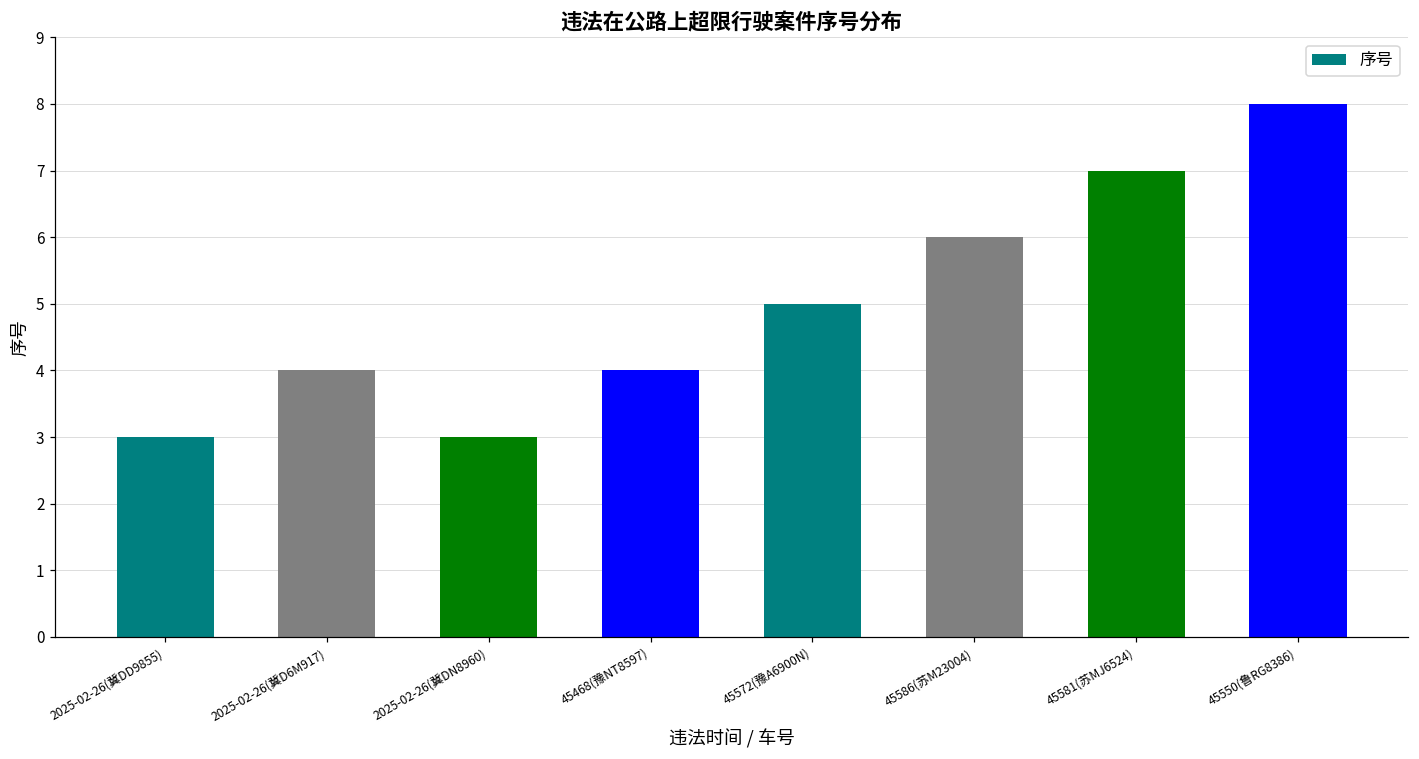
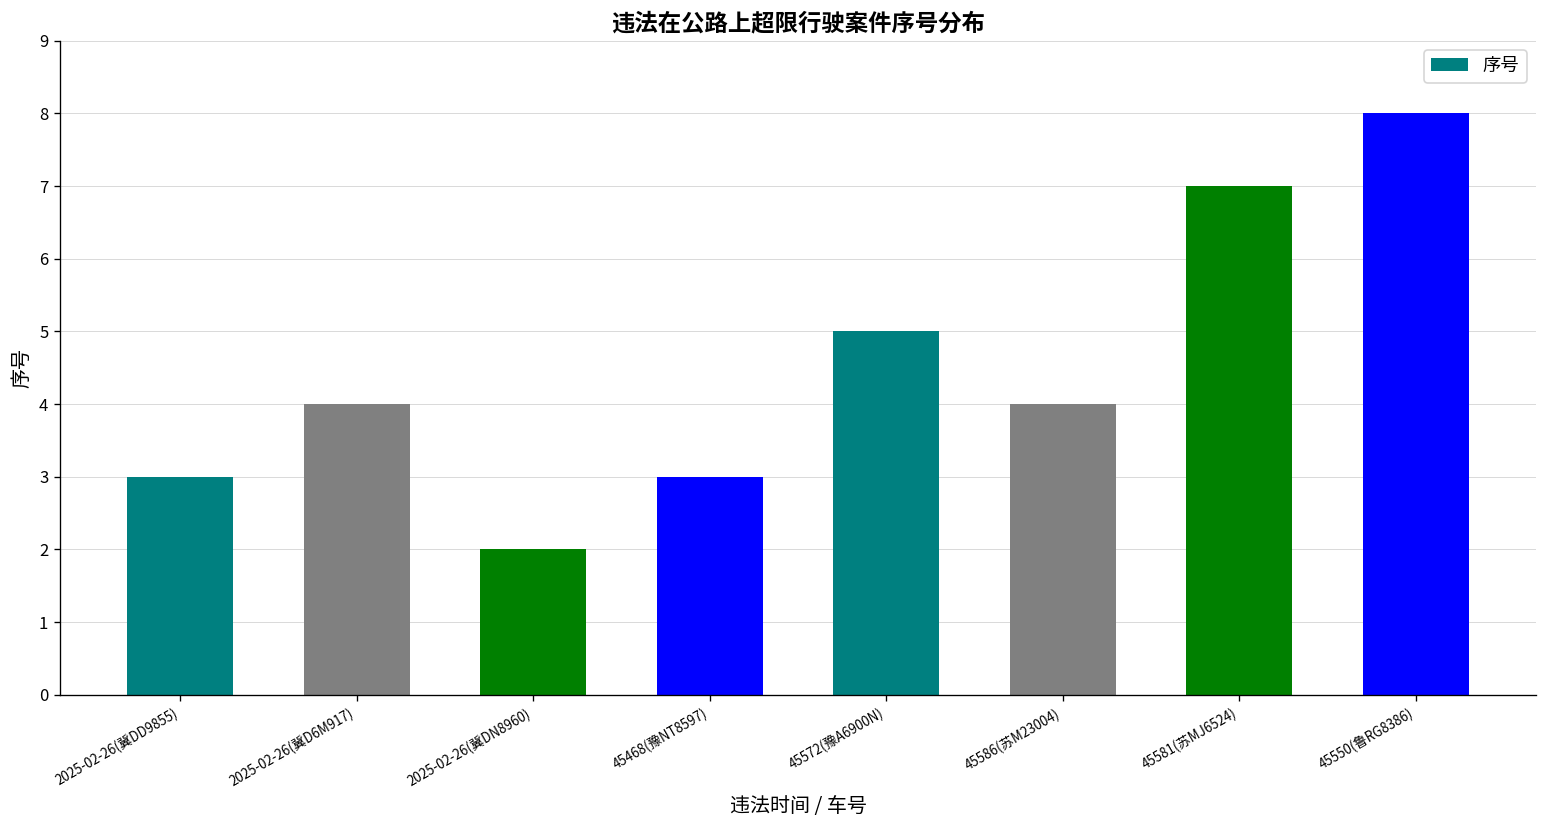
2025-02-26(冀DN8960): 3 -> 2
45468(豫NT8597): 4 -> 3
45586(苏M23004): 6 -> 4
